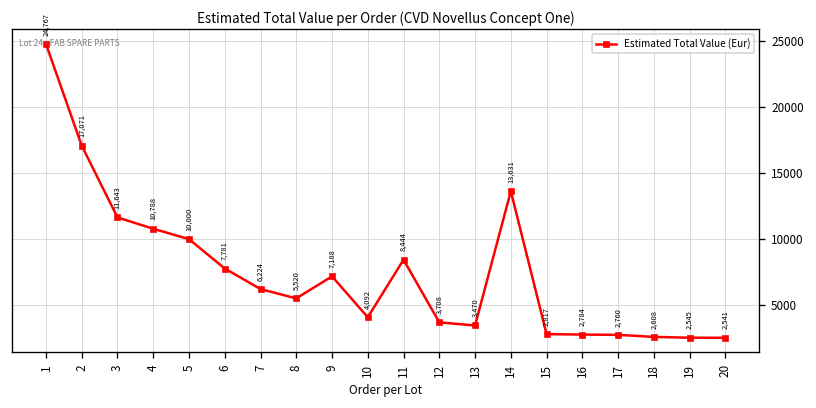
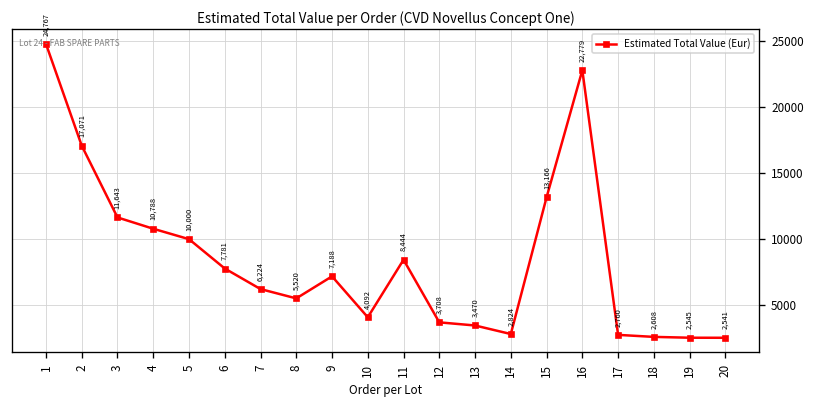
14: 13,631 -> 2,824
15: 2,817 -> 13,166
16: 2,784 -> 22,779
